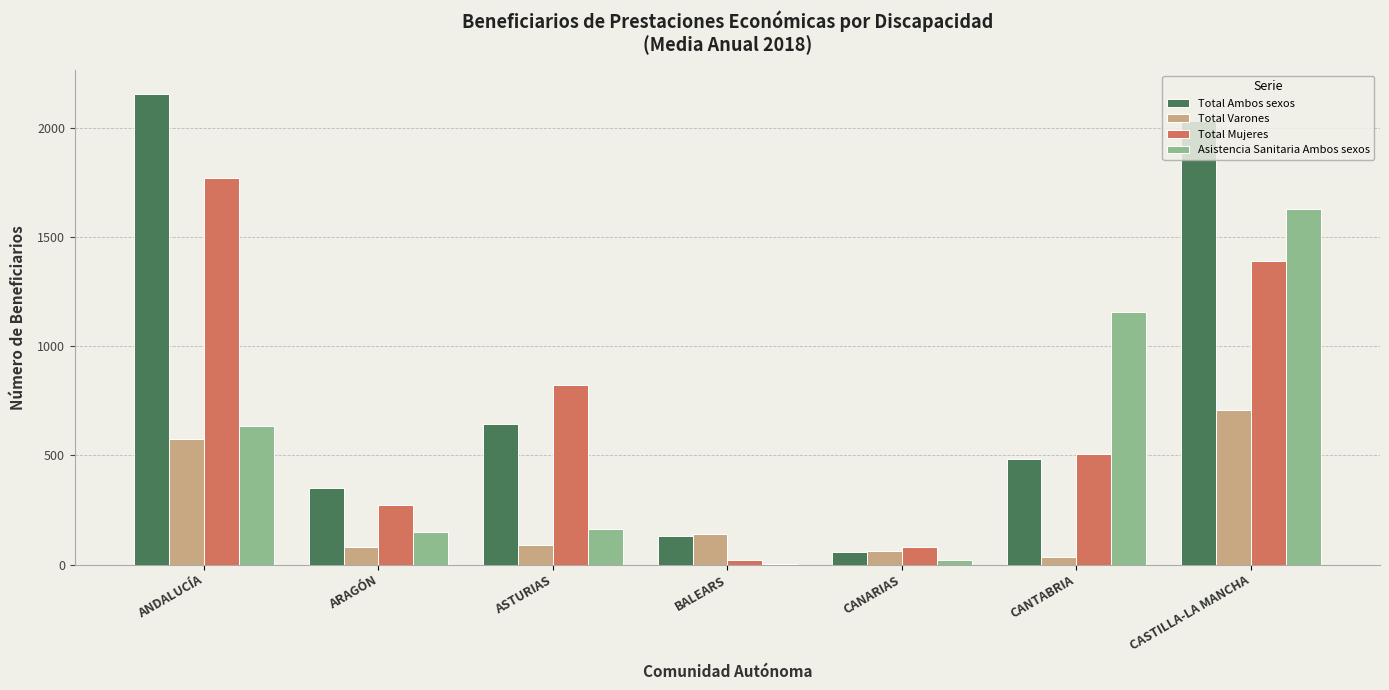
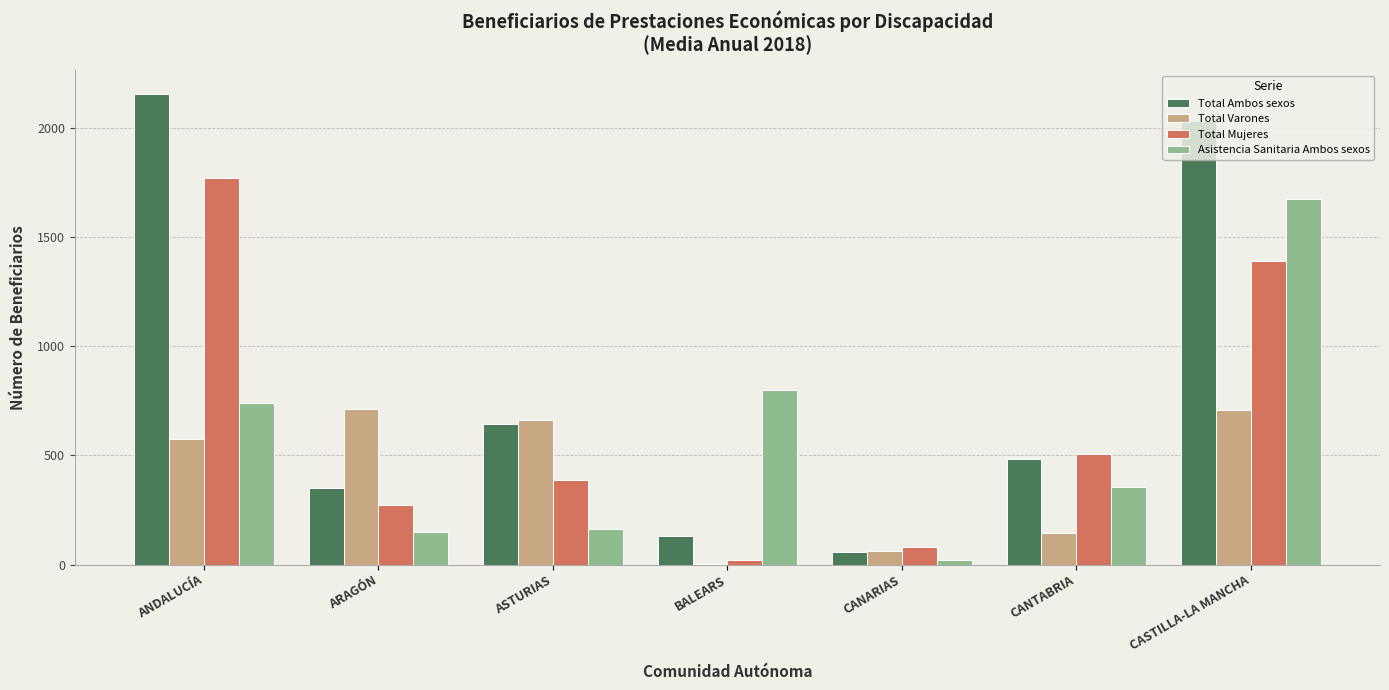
Asistencia Sanitaria Ambos sexos, ANDALUCÍA: 630 -> 740
Total Varones, ARAGÓN: 80 -> 710
Total Varones, ASTURIAS: 90 -> 660
Total Mujeres, ASTURIAS: 820 -> 390
Total Varones, BALEARS: 140 -> 0
Asistencia Sanitaria Ambos sexos, BALEARS: 0 -> 800
Total Varones, CANTABRIA: 40 -> 150
Asistencia Sanitaria Ambos sexos, CANTABRIA: 1160 -> 350
Asistencia Sanitaria Ambos sexos, CASTILLA-LA MANCHA: 1630 -> 1670
